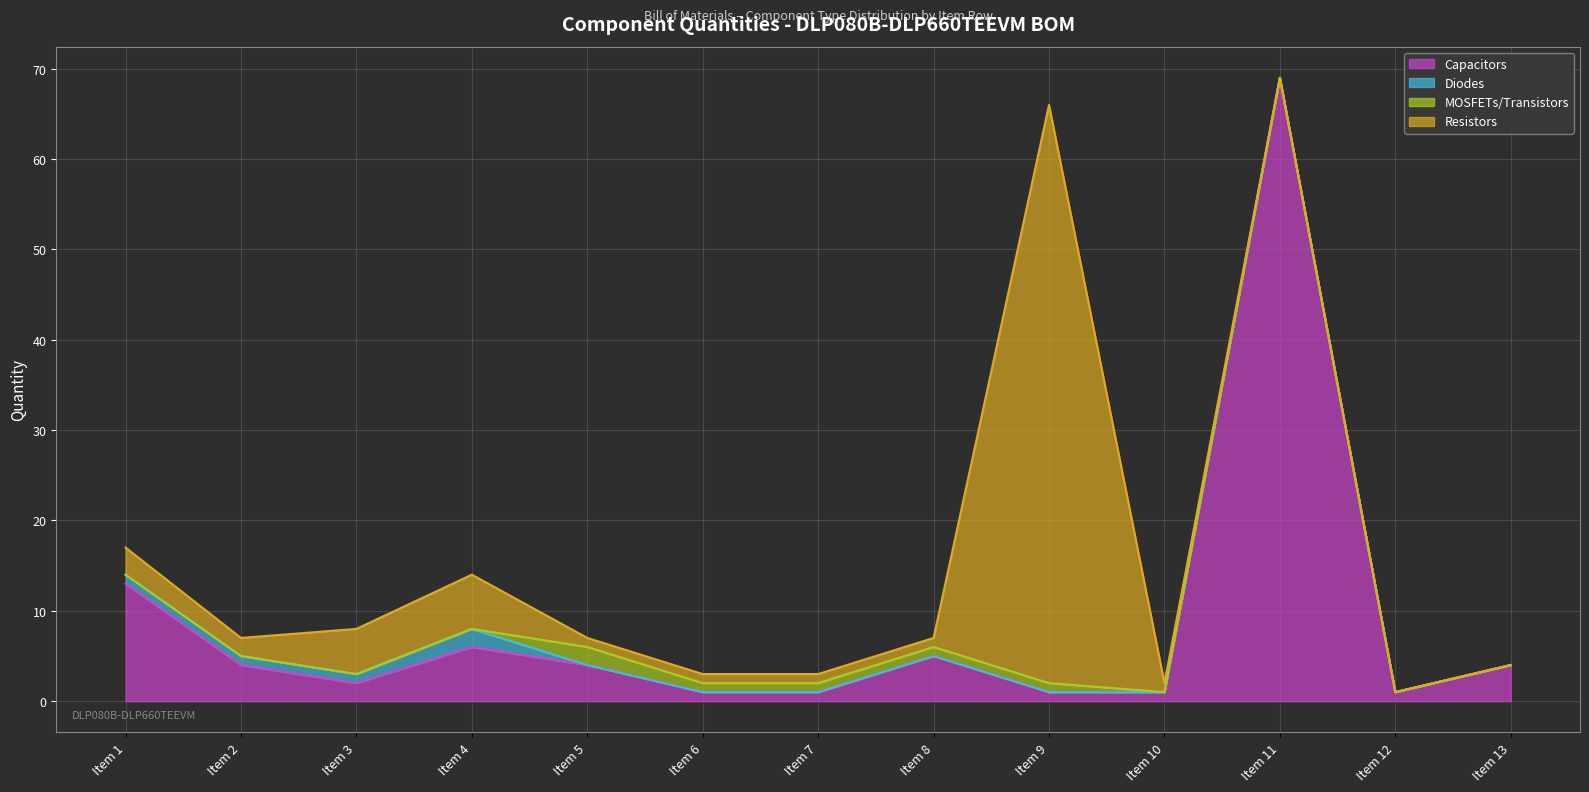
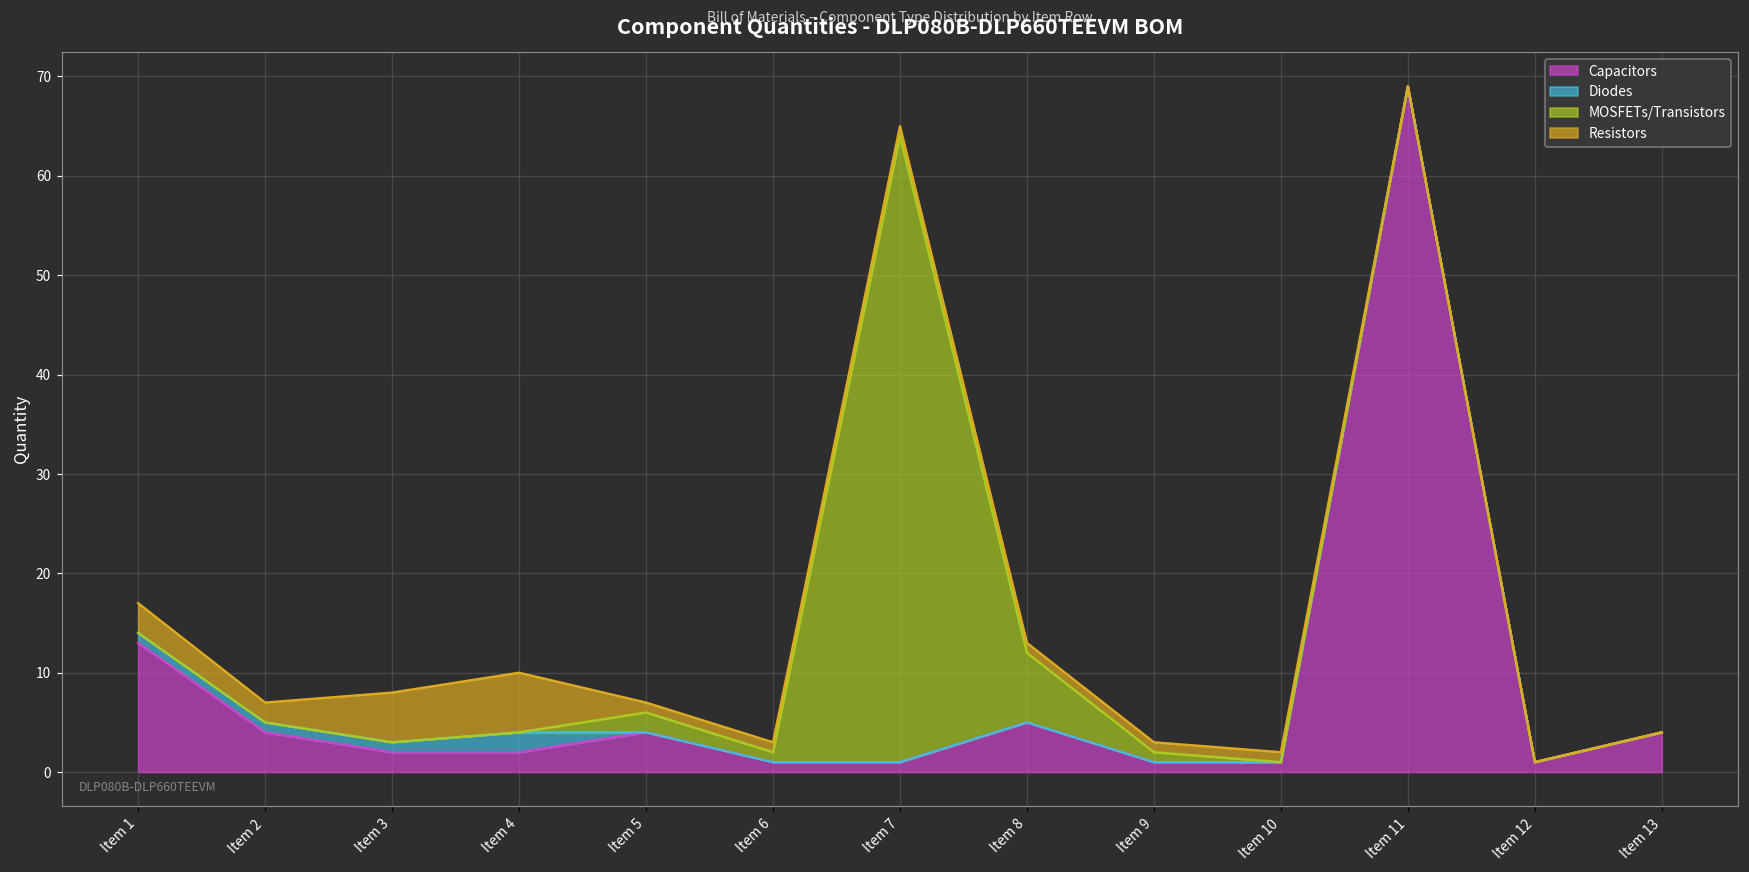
Capacitors, Item 4: 6 -> 2
MOSFETs/Transistors, Item 7: 1 -> 63
MOSFETs/Transistors, Item 8: 1 -> 7
Resistors, Item 9: 64 -> 1
